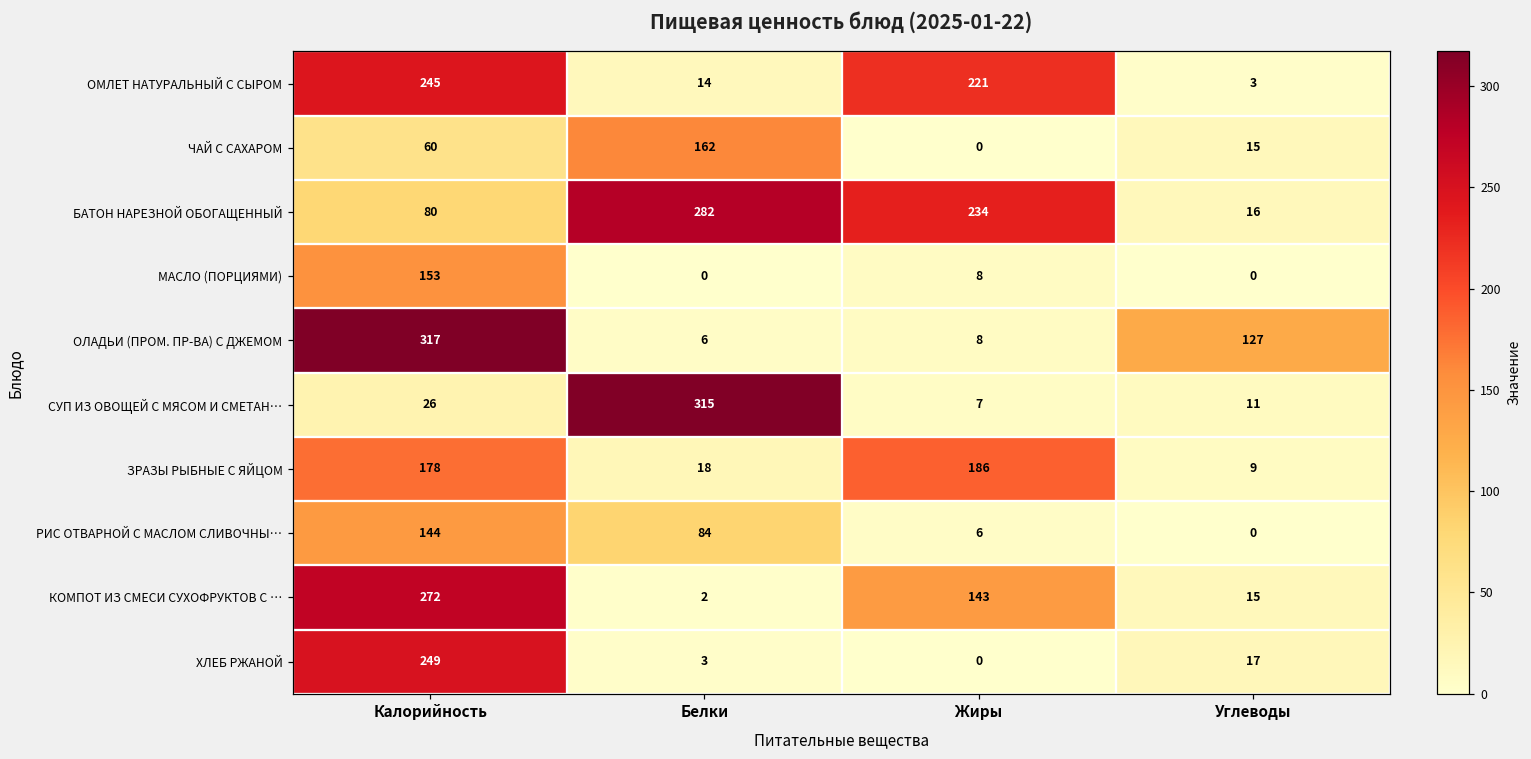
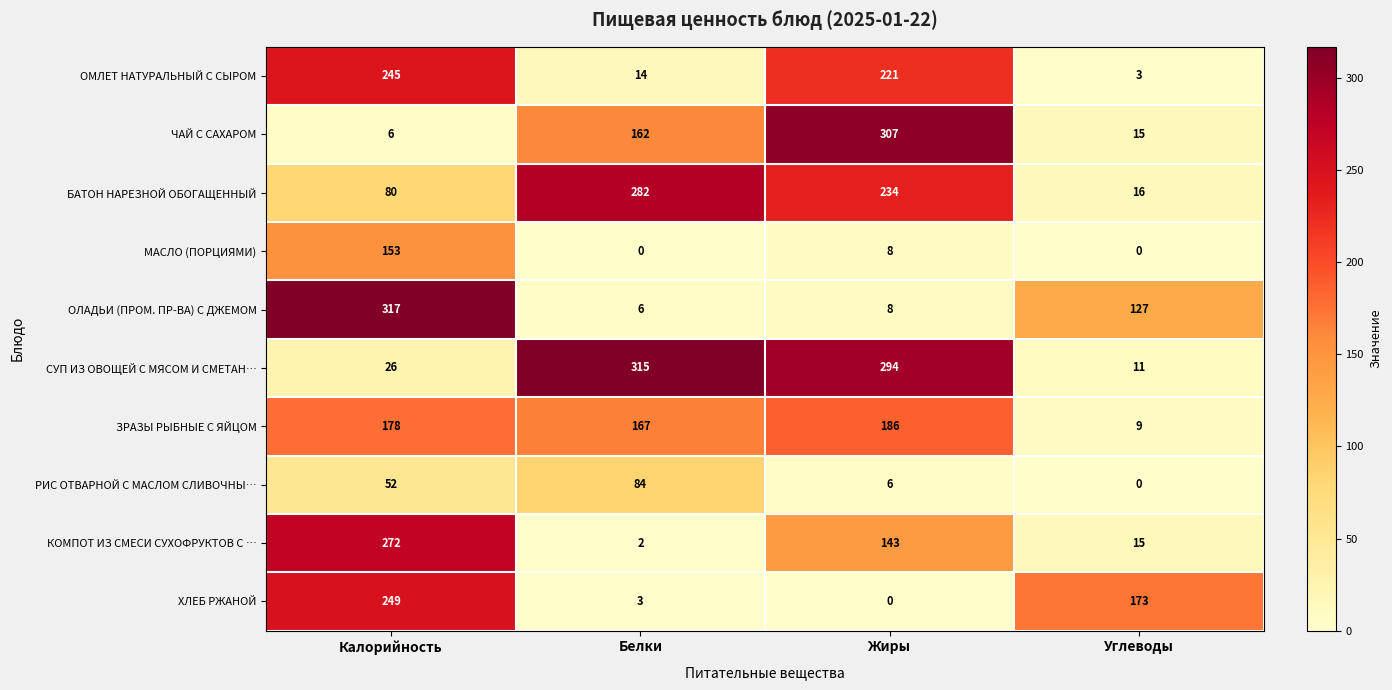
ЧАЙ С САХАРОМ, Калорийность: 60 -> 6
ЧАЙ С САХАРОМ, Жиры: 0 -> 307
СУП ИЗ ОВОЩЕЙ С МЯСОМ И СМЕТАН…, Жиры: 7 -> 294
ЗРАЗЫ РЫБНЫЕ С ЯЙЦОМ, Белки: 18 -> 167
РИС ОТВАРНОЙ С МАСЛОМ СЛИВОЧНЫ…, Калорийность: 144 -> 52
ХЛЕБ РЖАНОЙ, Углеводы: 17 -> 173
